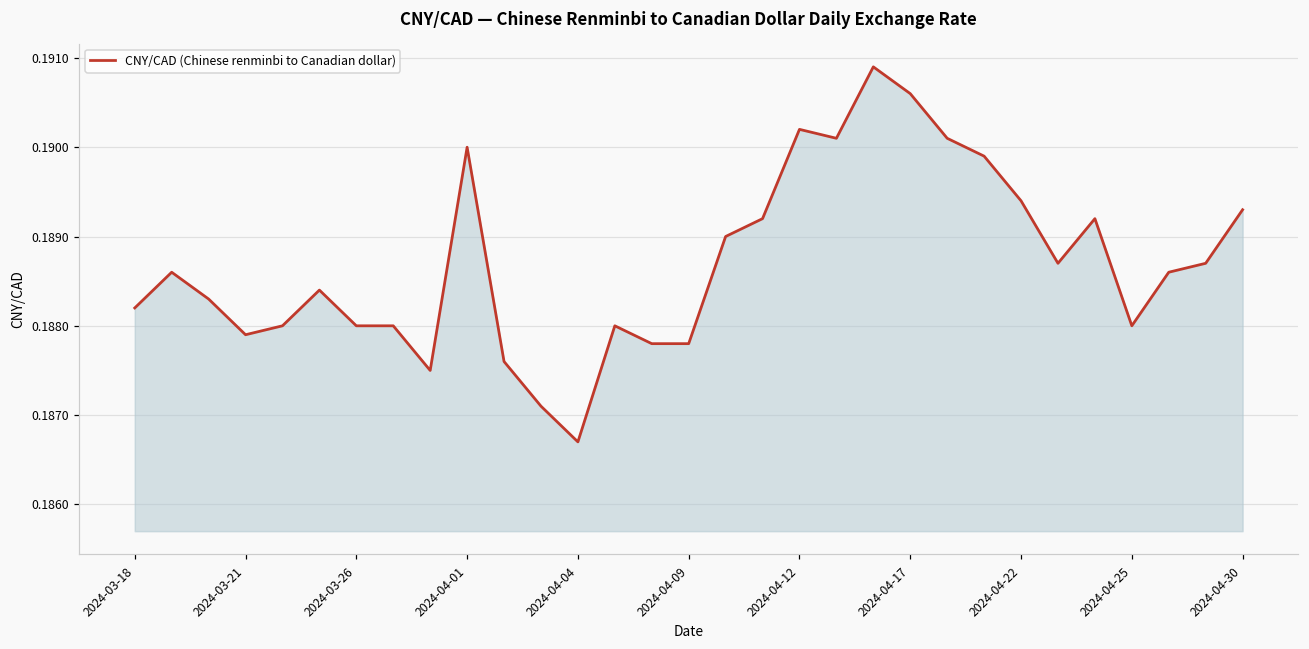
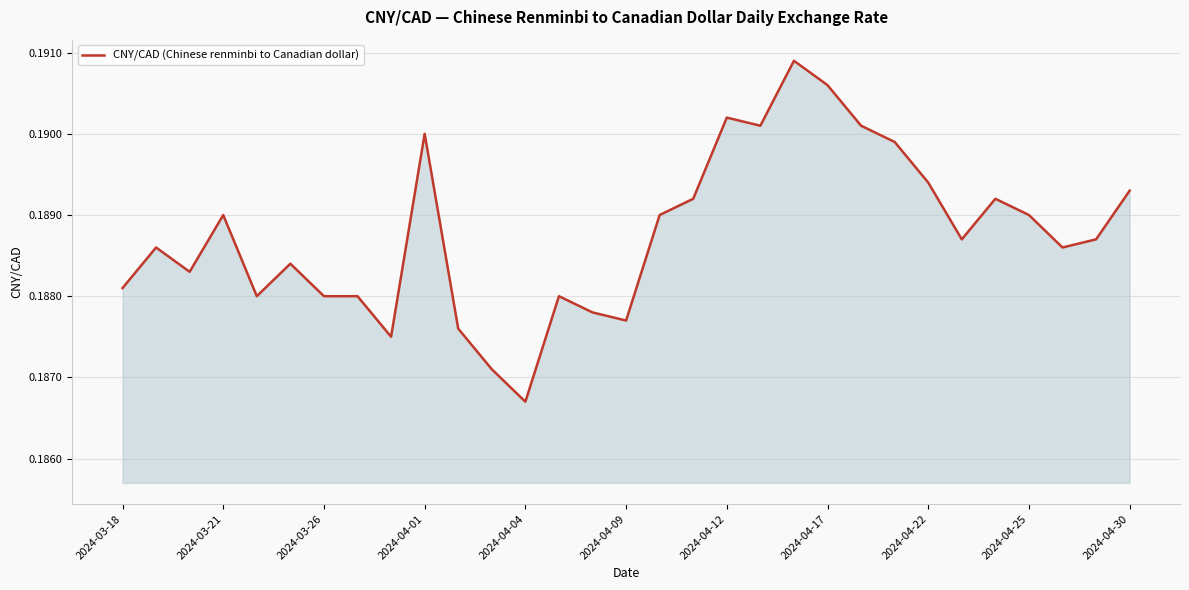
2024-03-18: 0.1882 -> 0.1881
2024-03-21: 0.1879 -> 0.1890
2024-04-09: 0.1878 -> 0.1877
2024-04-25: 0.188 -> 0.189
